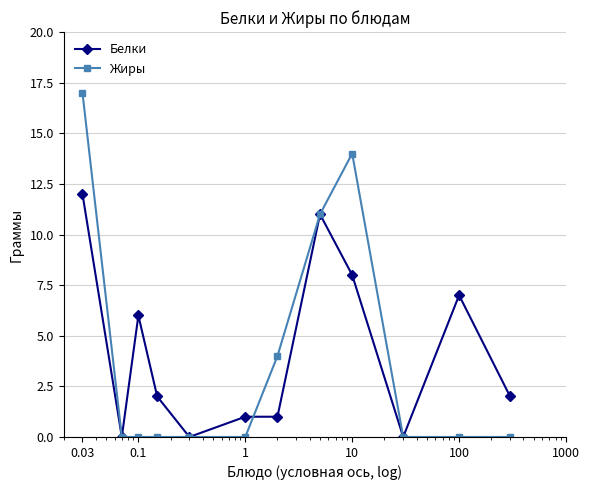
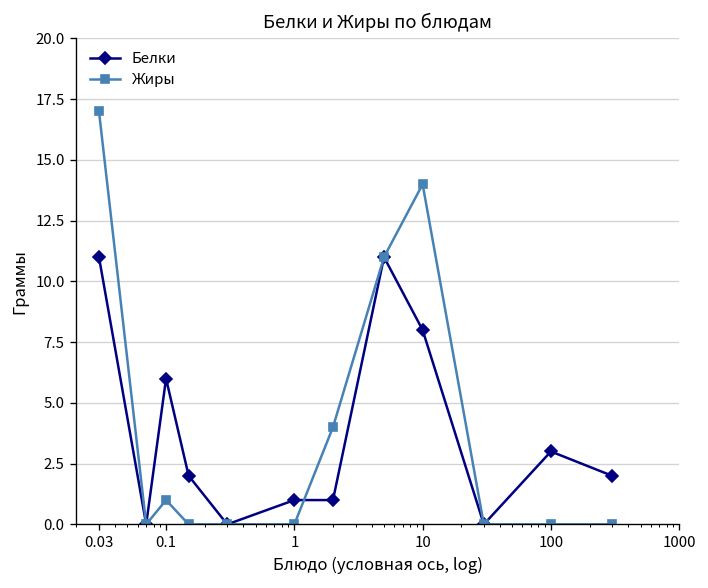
Белки, 0.03: 12 -> 11
Жиры, 0.1: 0 -> 1
Белки, 100: 7 -> 3
